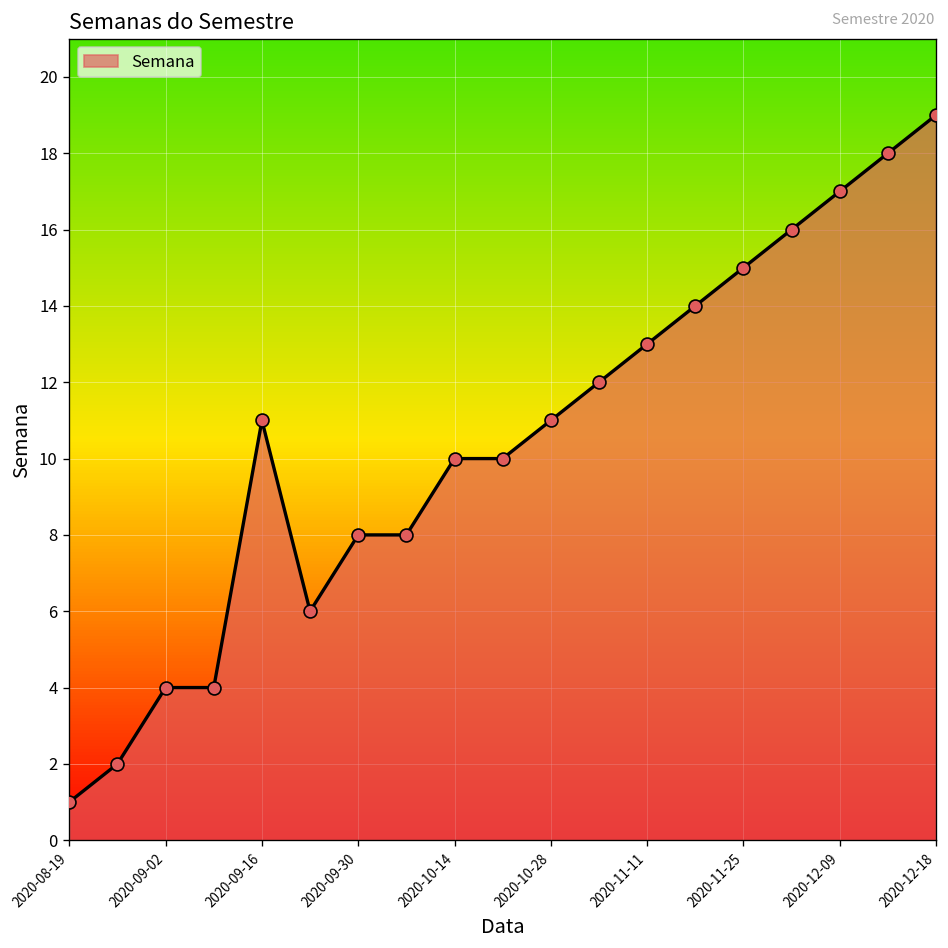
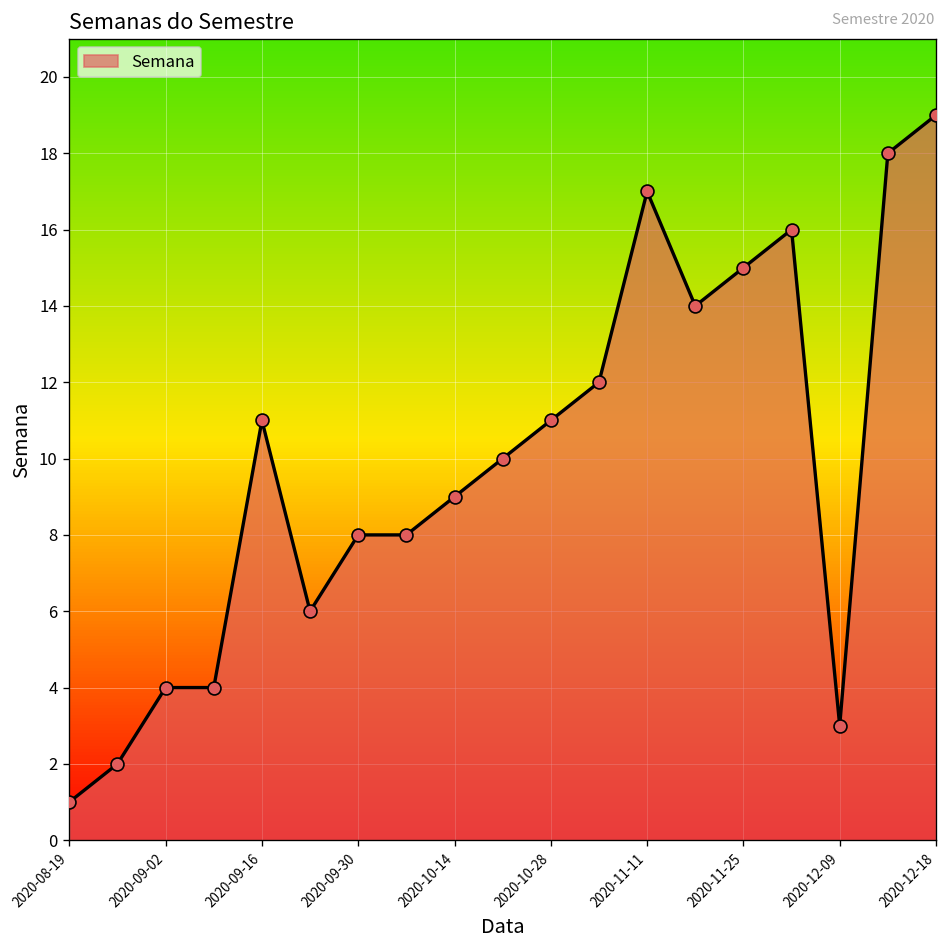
2020-10-14: 10 -> 9
2020-11-11: 13 -> 17
2020-12-09: 17 -> 3
